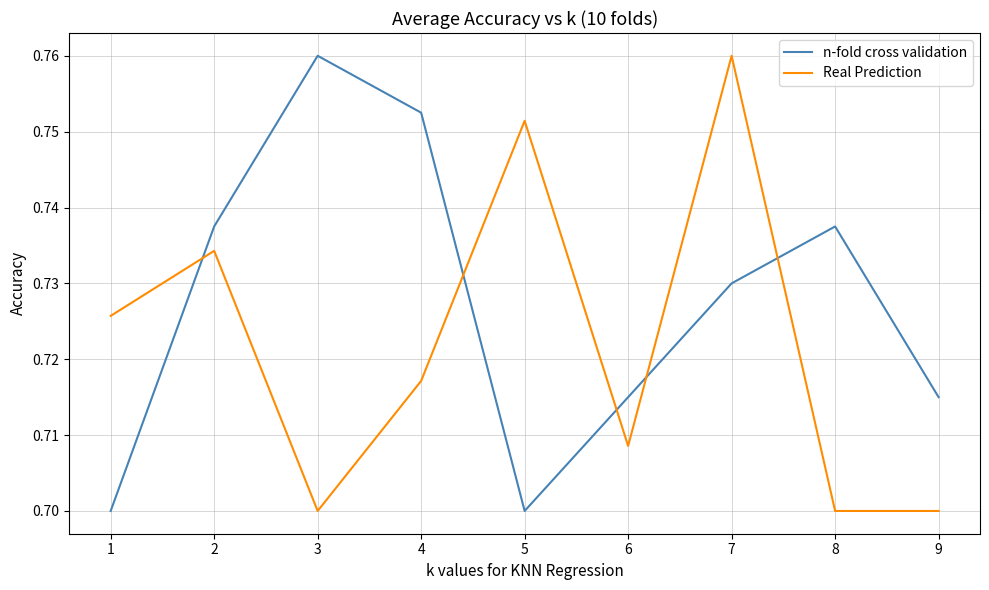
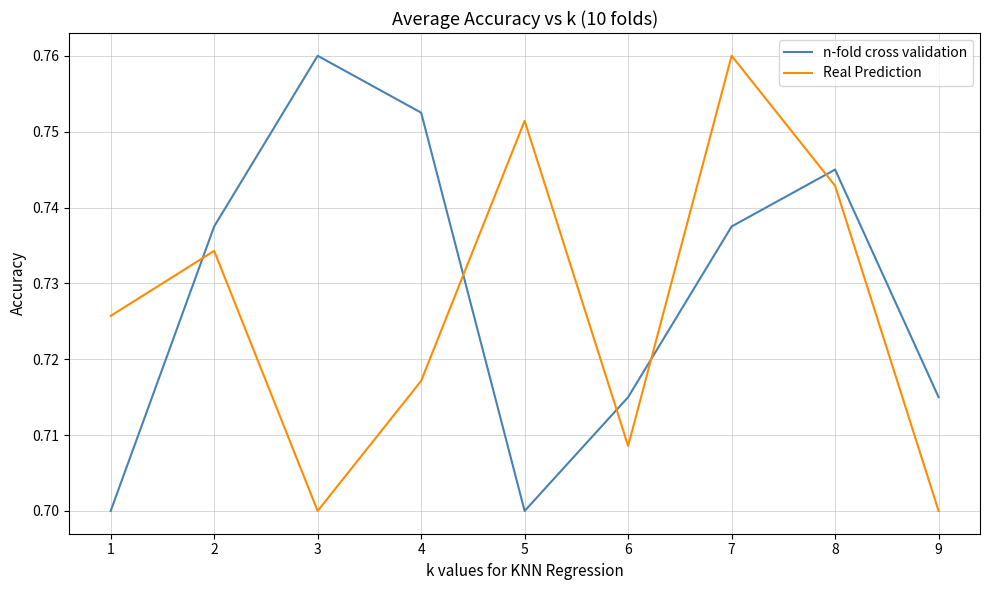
n-fold cross validation, 7: 0.730 -> 0.738
n-fold cross validation, 8: 0.738 -> 0.745
Real Prediction, 8: 0.700 -> 0.743
